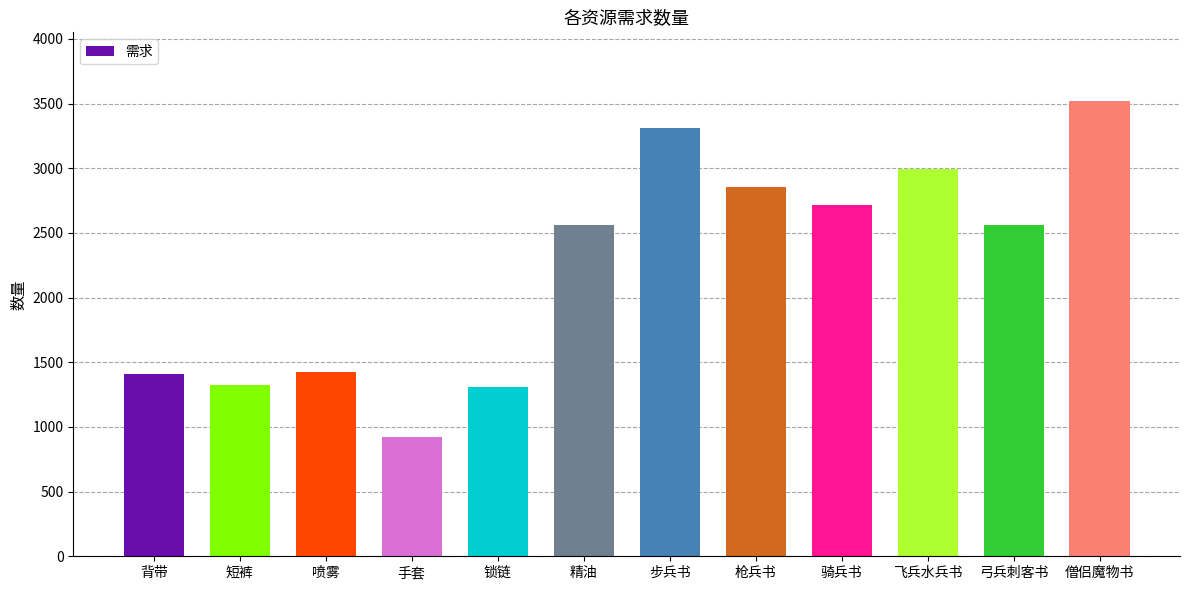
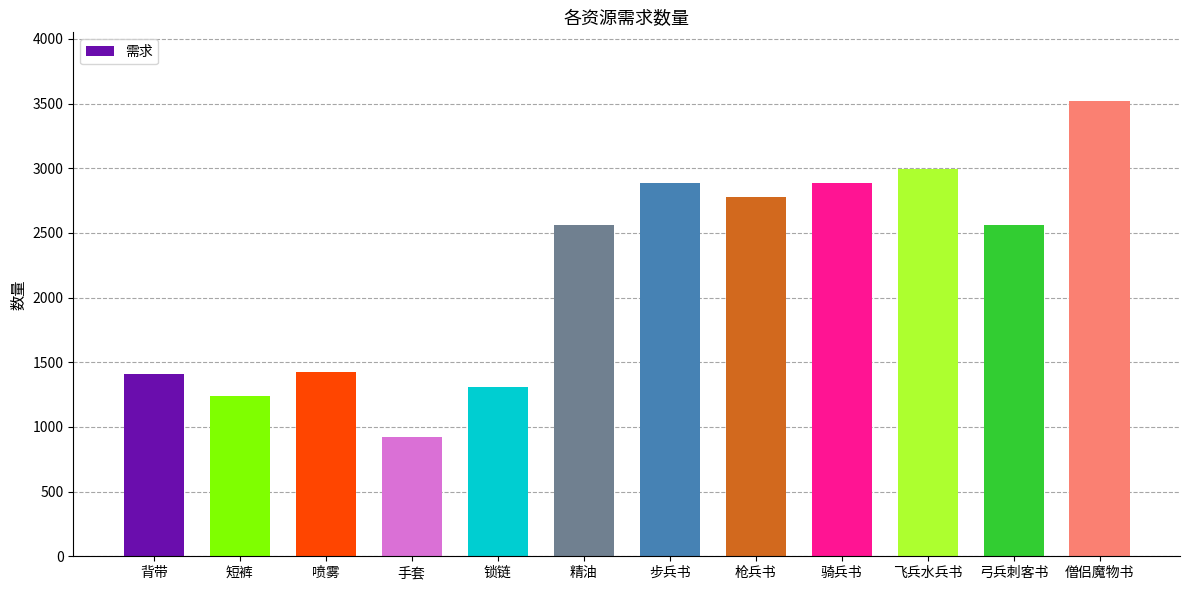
短裤: 1330 -> 1240
步兵书: 3310 -> 2890
枪兵书: 2850 -> 2780
骑兵书: 2720 -> 2890
